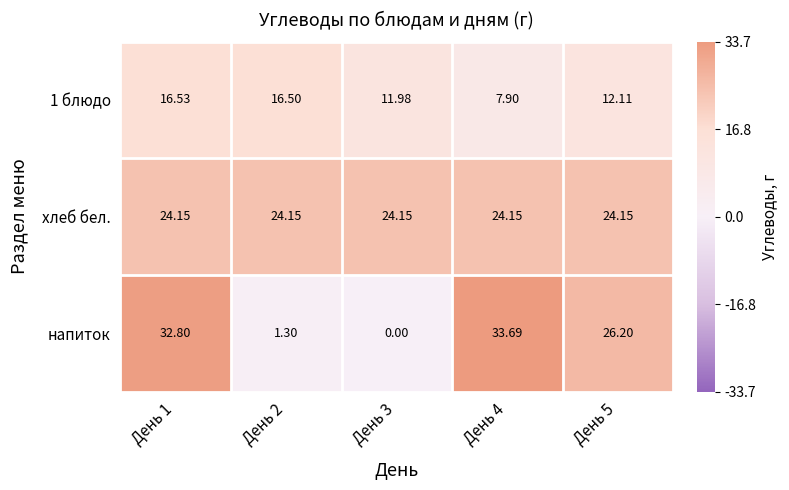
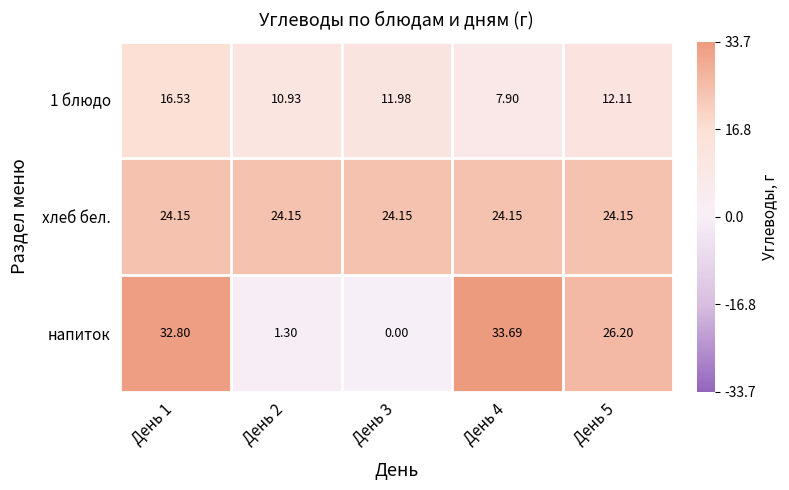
1 блюдо, День 2: 16.50 -> 10.93
